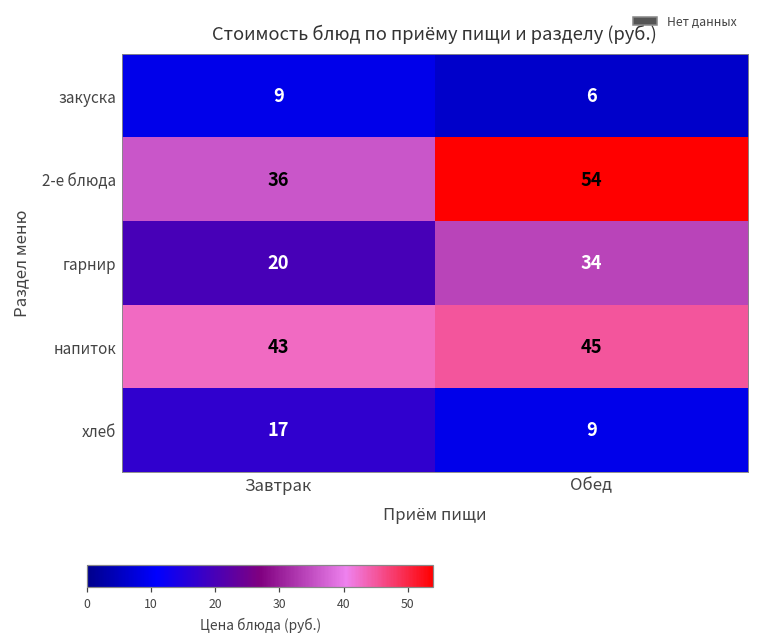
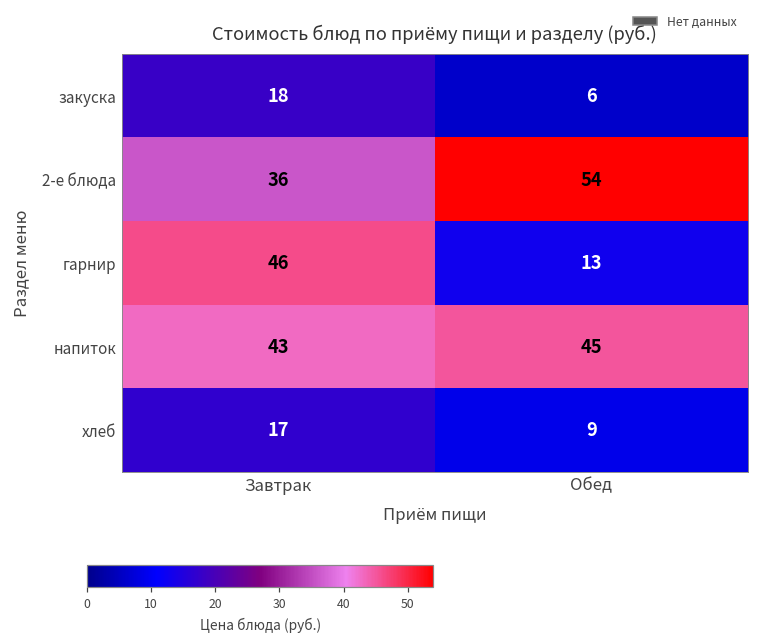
закуска, Завтрак: 9 -> 18
гарнир, Завтрак: 20 -> 46
гарнир, Обед: 34 -> 13
